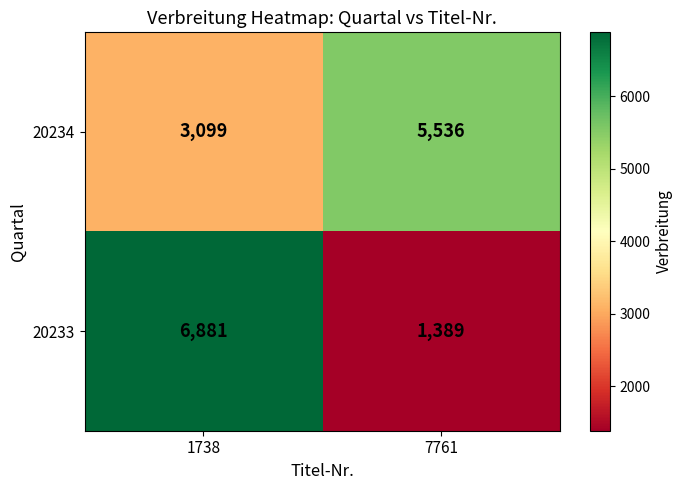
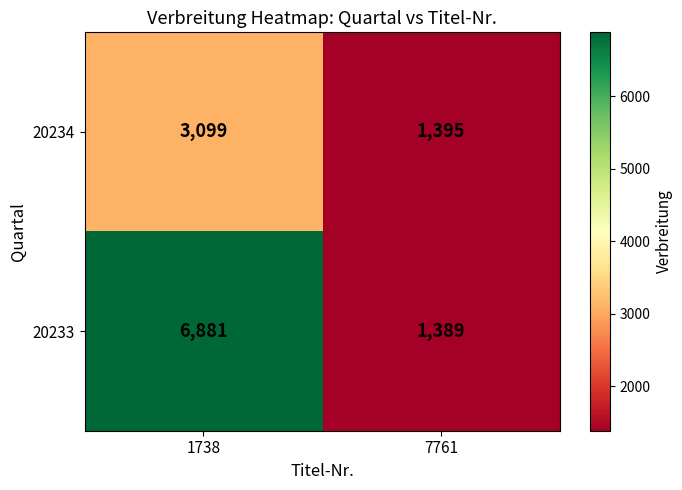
20234, 7761: 5,536 -> 1,395
